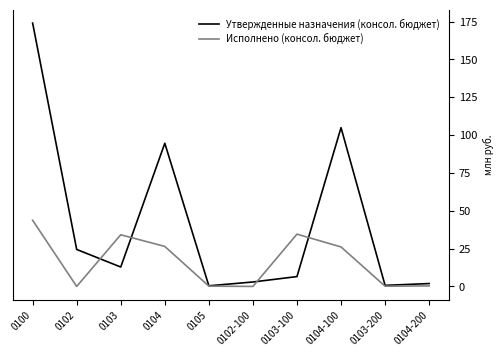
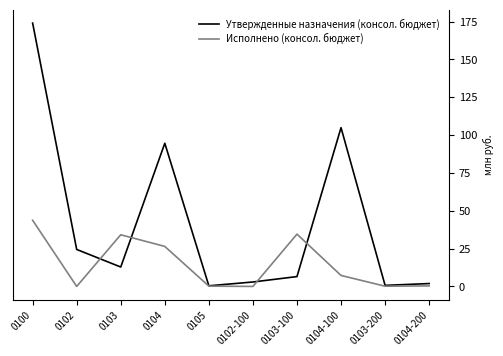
Исполнено (консол. бюджет), 0104-100: 26 -> 7
